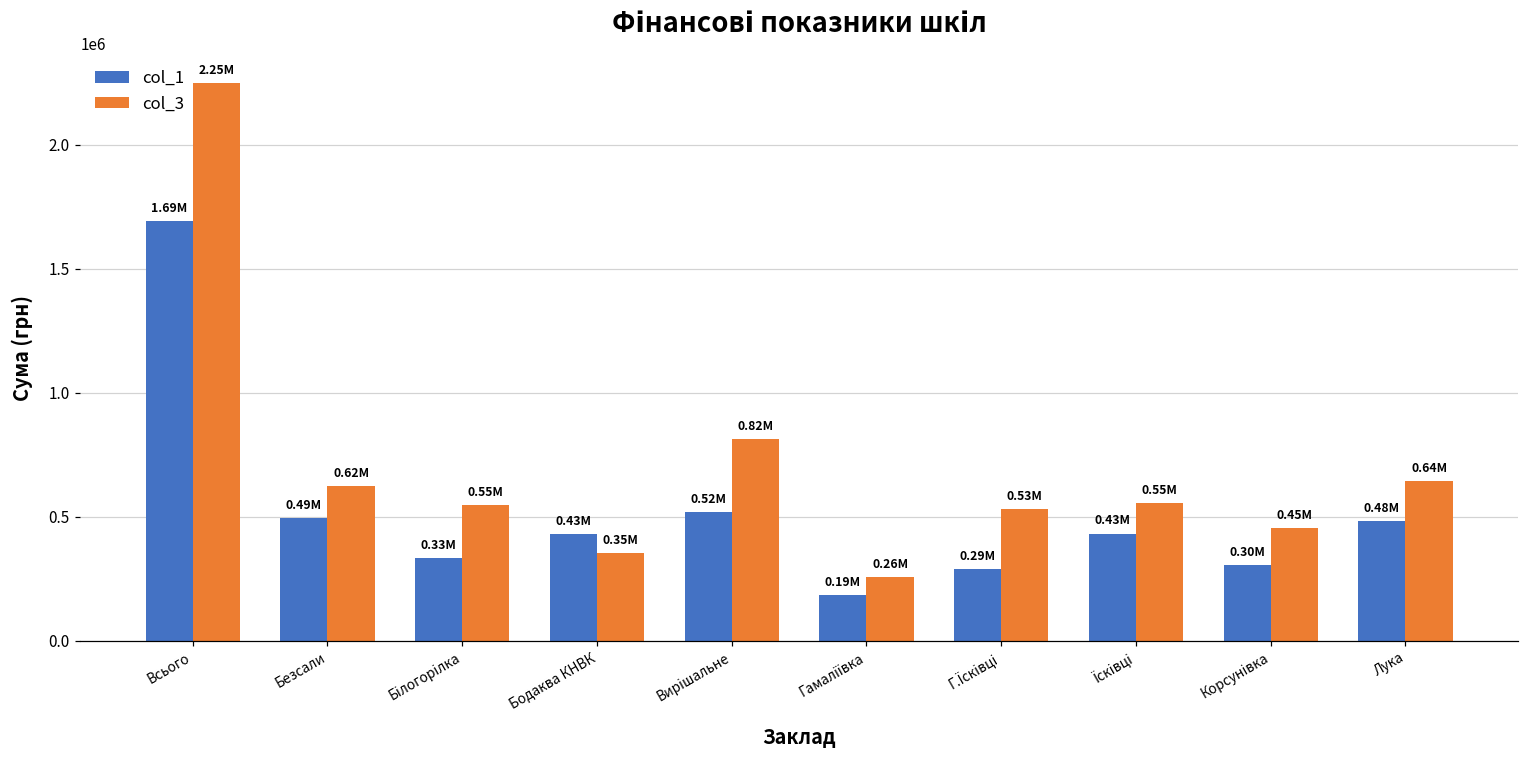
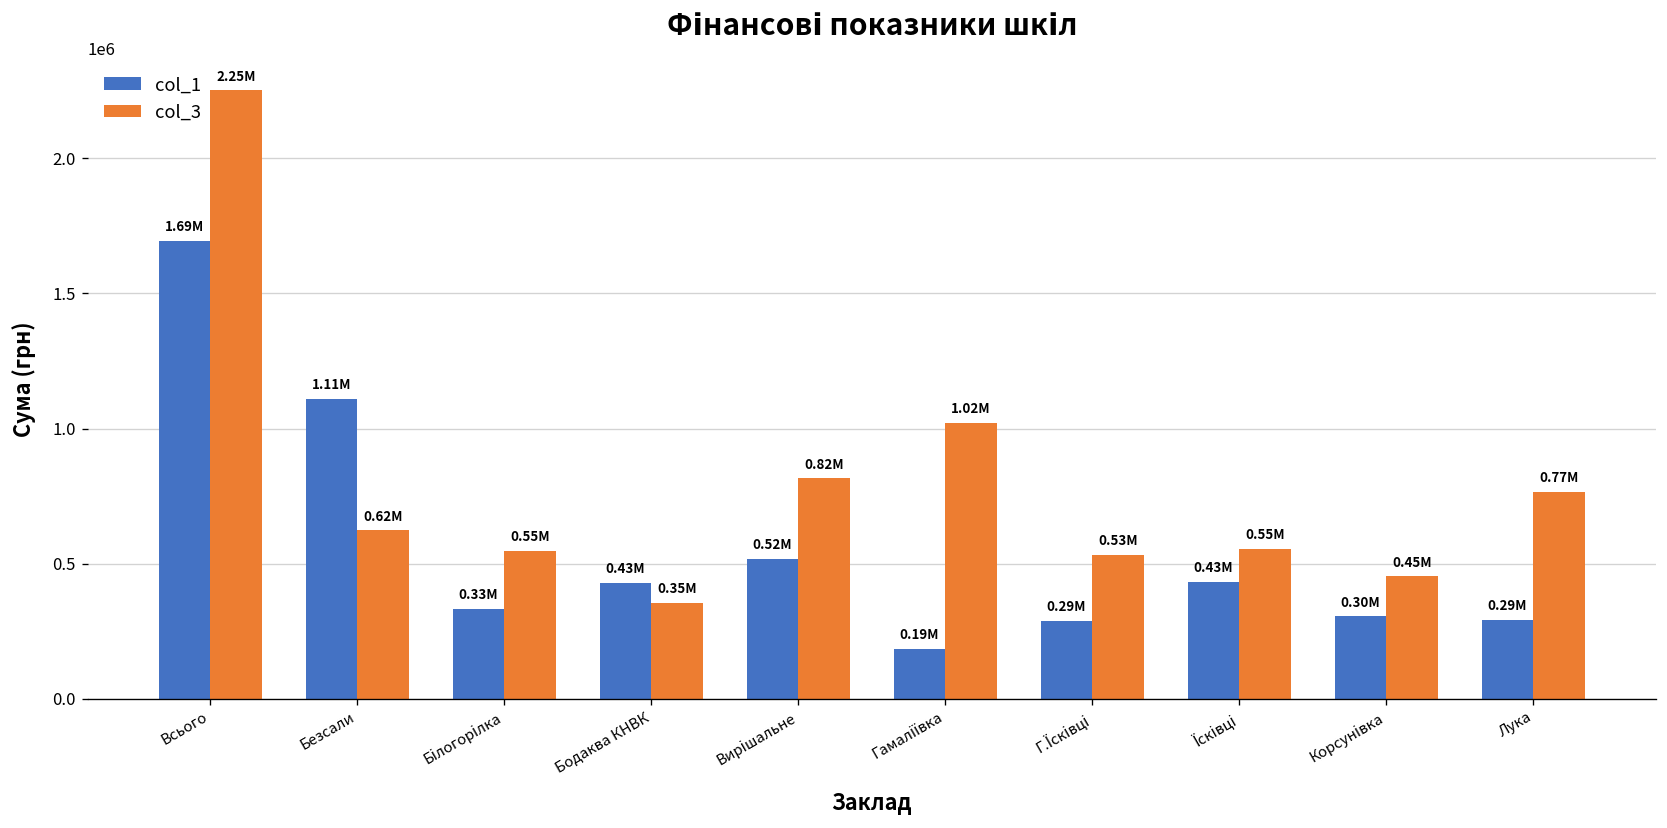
col_1, Безсали: 0.49M -> 1.11M
col_3, Гамаліївка: 0.26M -> 1.02M
col_1, Лука: 0.48M -> 0.29M
col_3, Лука: 0.64M -> 0.77M
